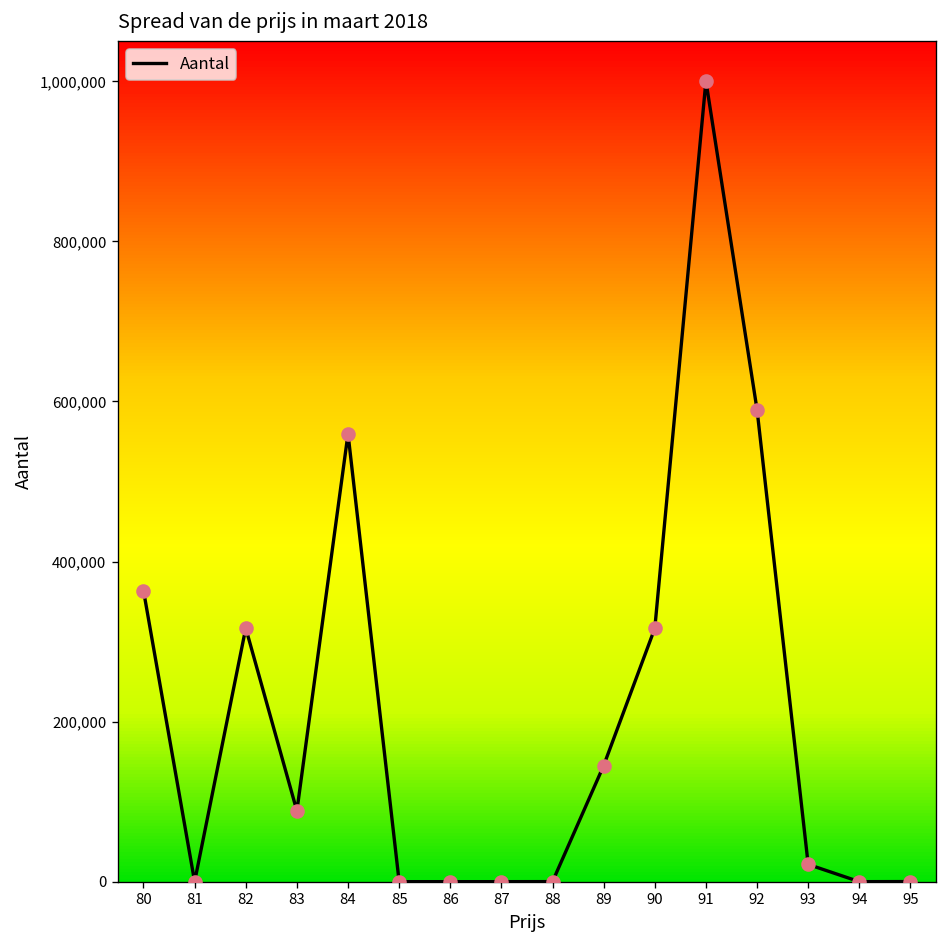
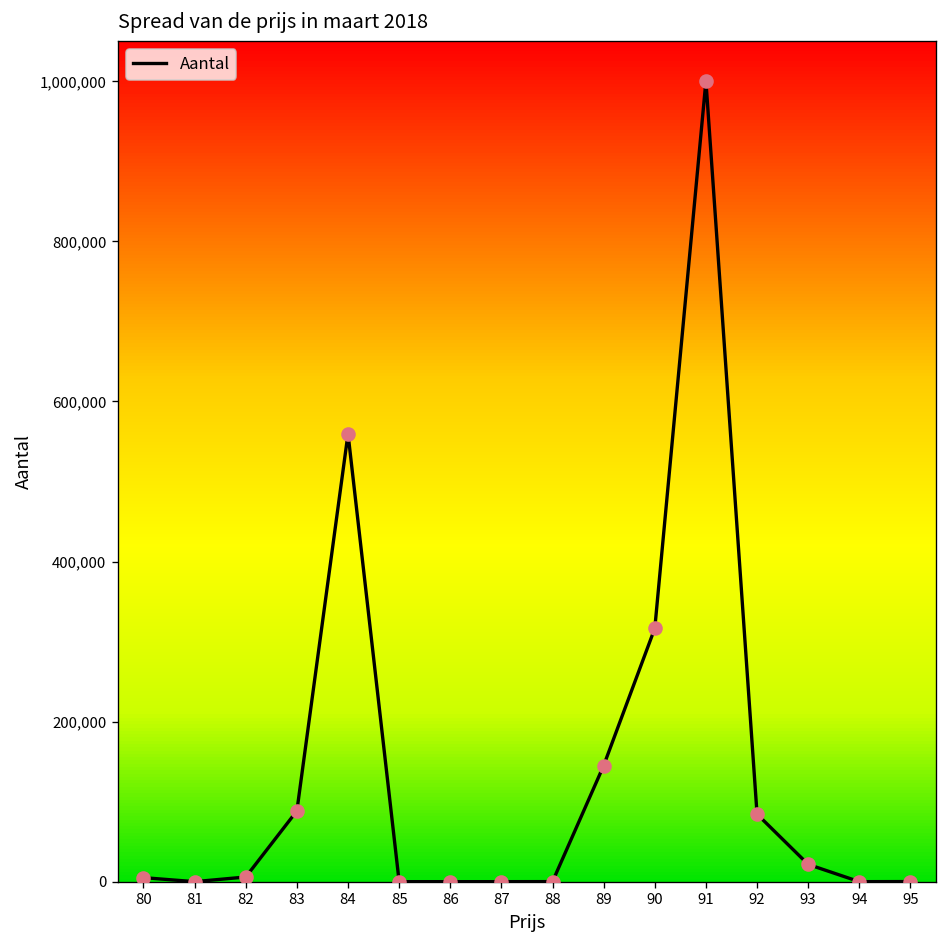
80: 360,000 -> 10,000
82: 320,000 -> 10,000
92: 590,000 -> 80,000
